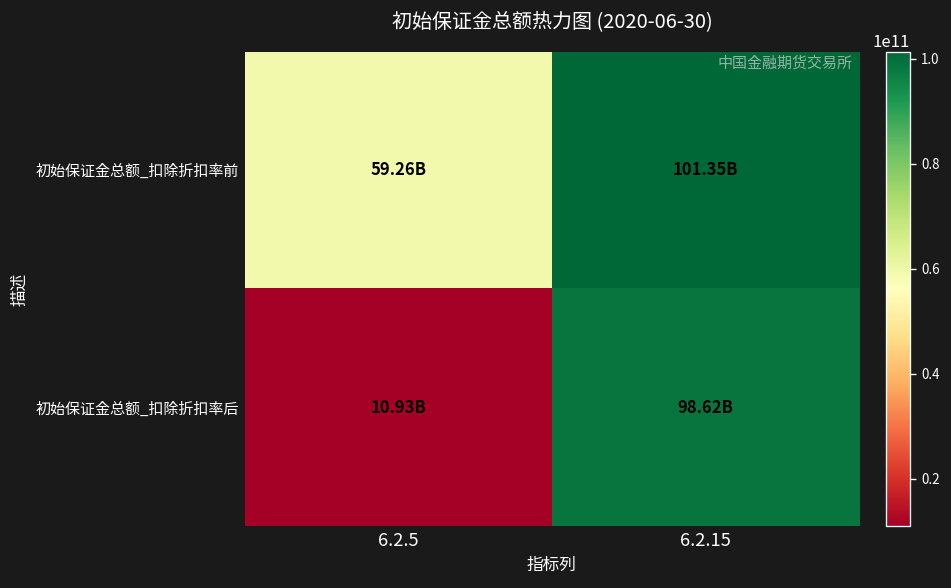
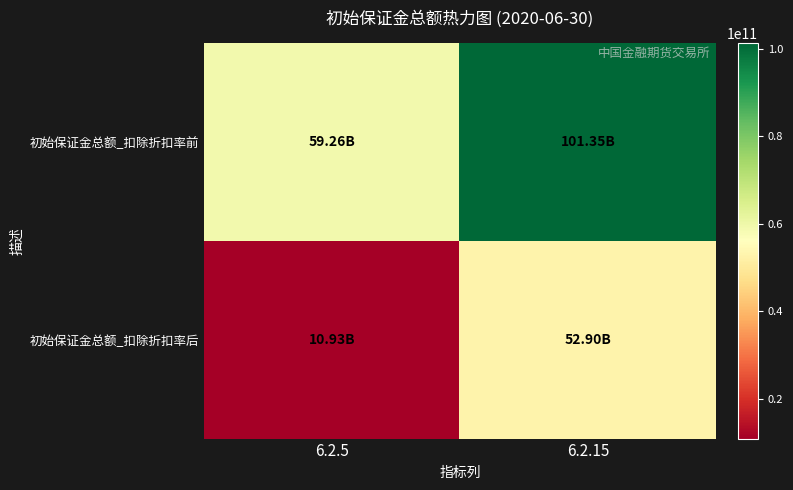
初始保证金总额_扣除折扣率后, 6.2.15: 98.62B -> 52.90B
